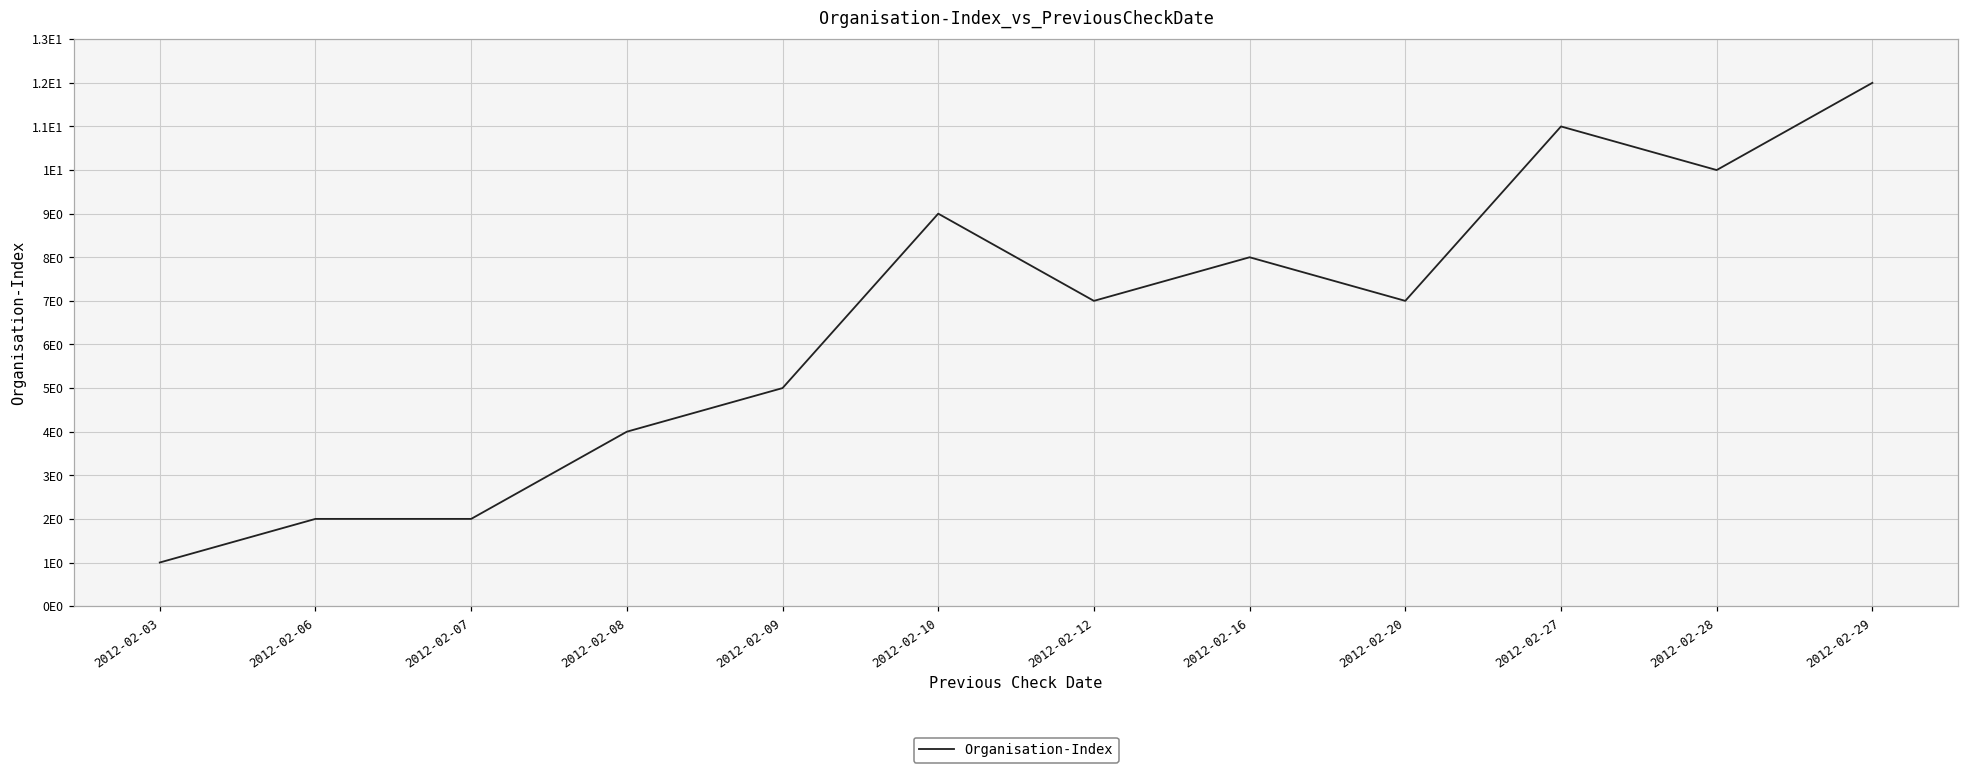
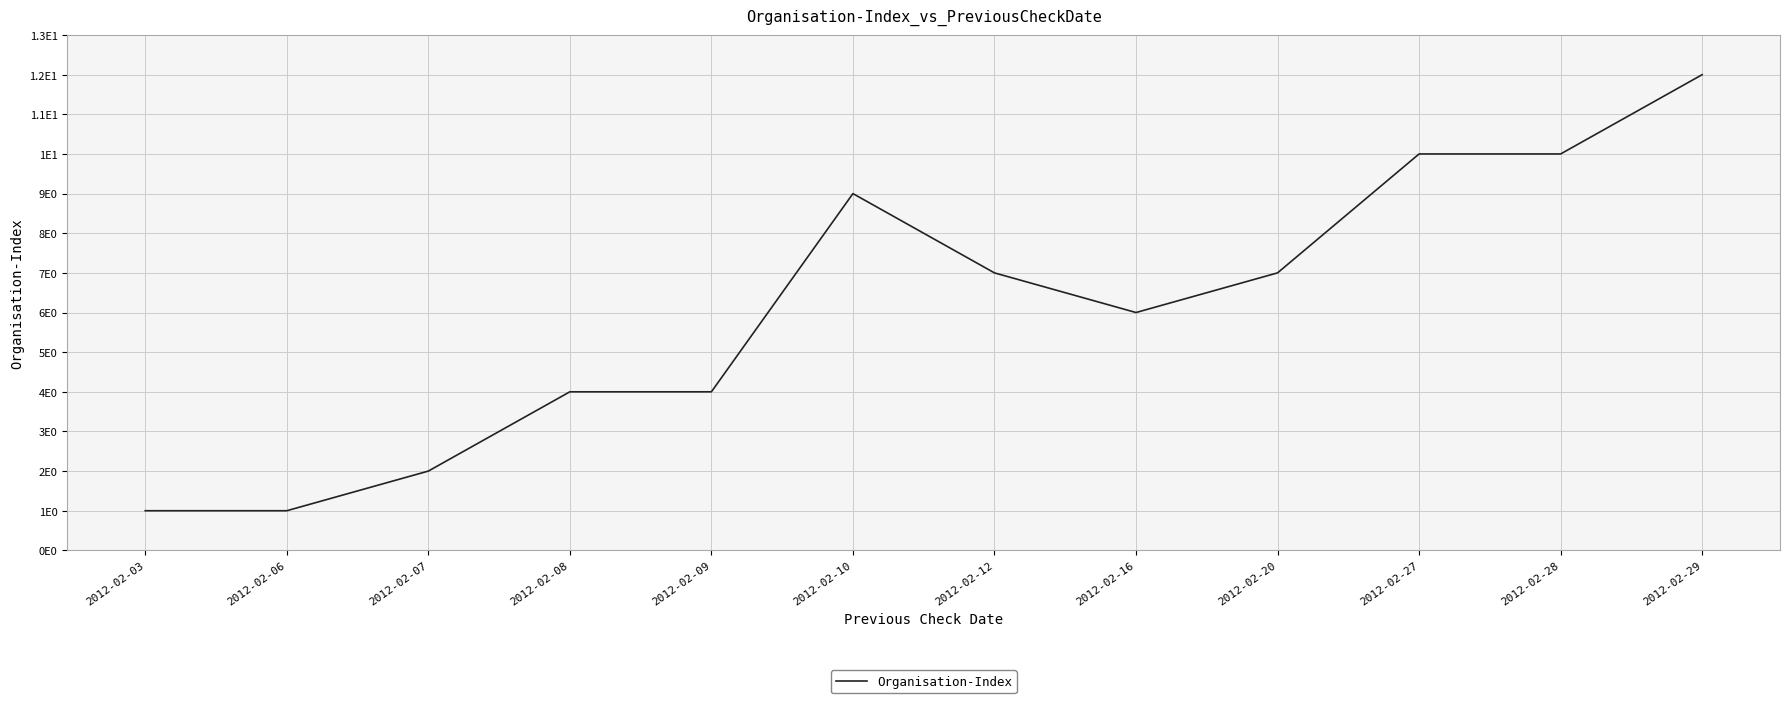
2012-02-06: 2 -> 1
2012-02-09: 5 -> 4
2012-02-16: 8 -> 6
2012-02-27: 11 -> 10
